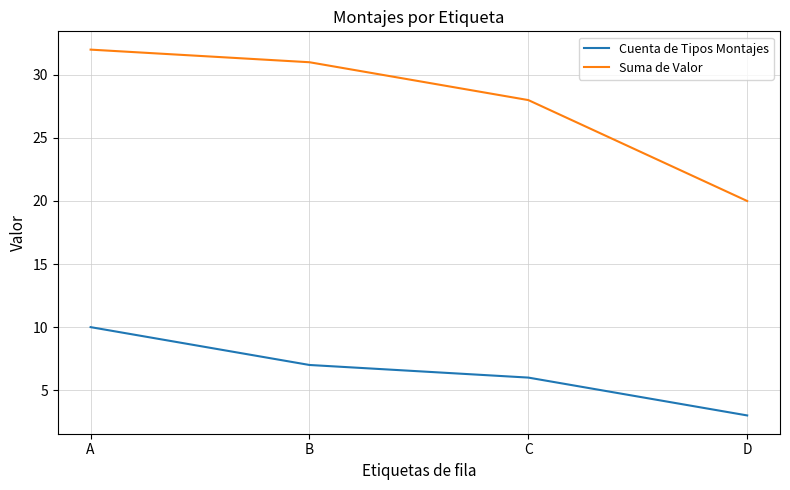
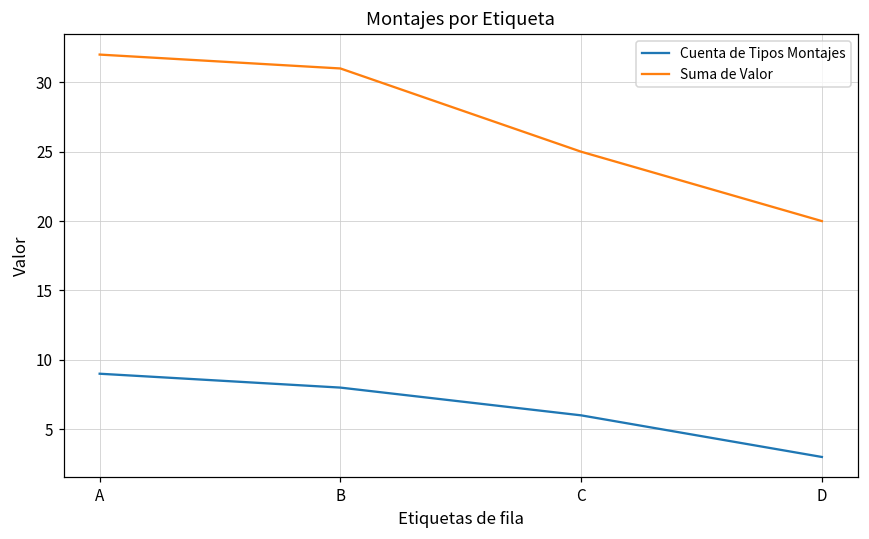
Cuenta de Tipos Montajes, A: 10 -> 9
Cuenta de Tipos Montajes, B: 7 -> 8
Suma de Valor, C: 28 -> 25
